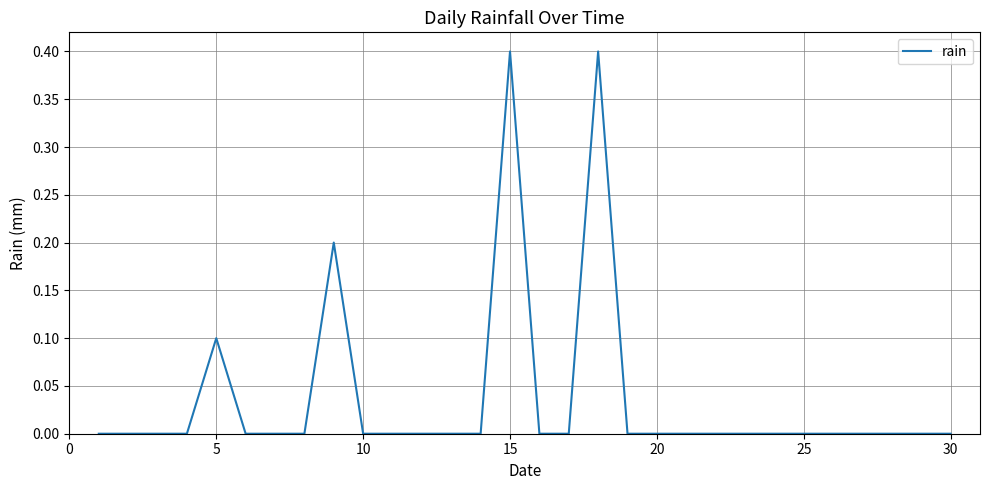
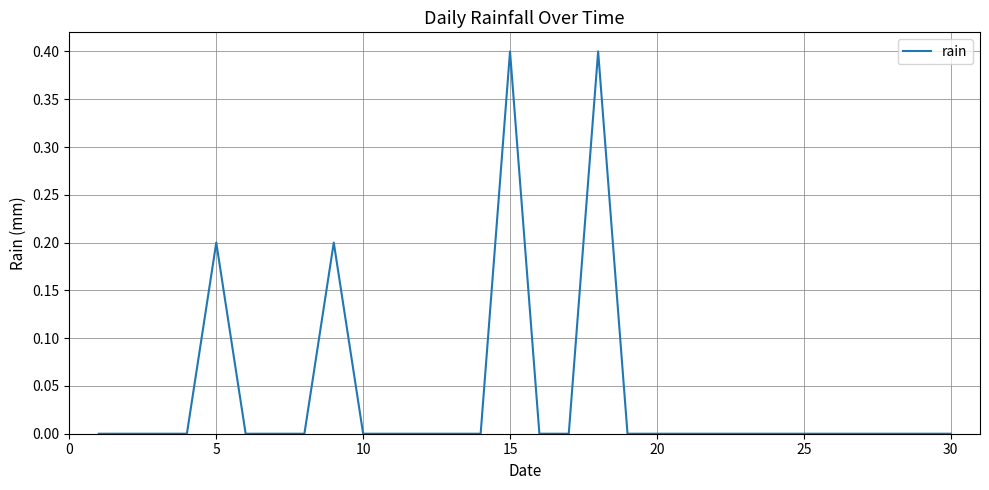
5: 0.1 -> 0.2
